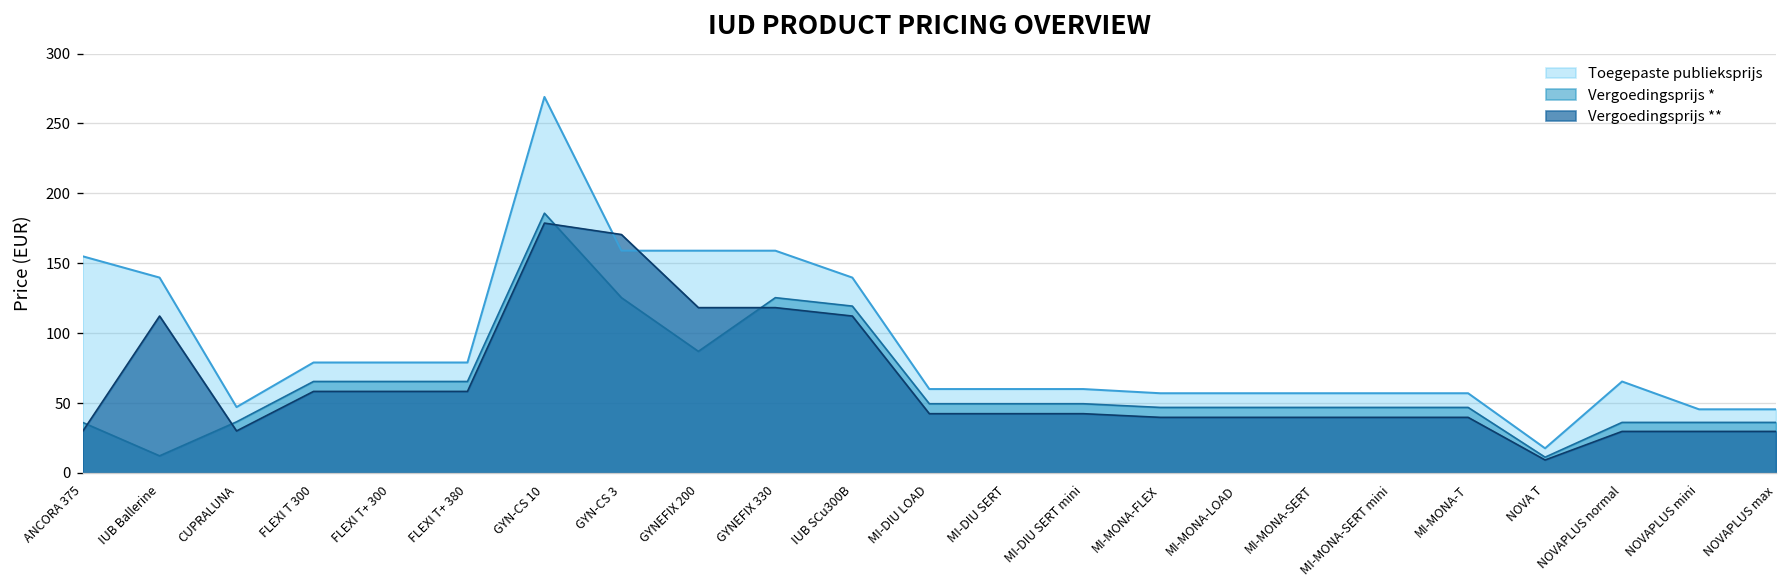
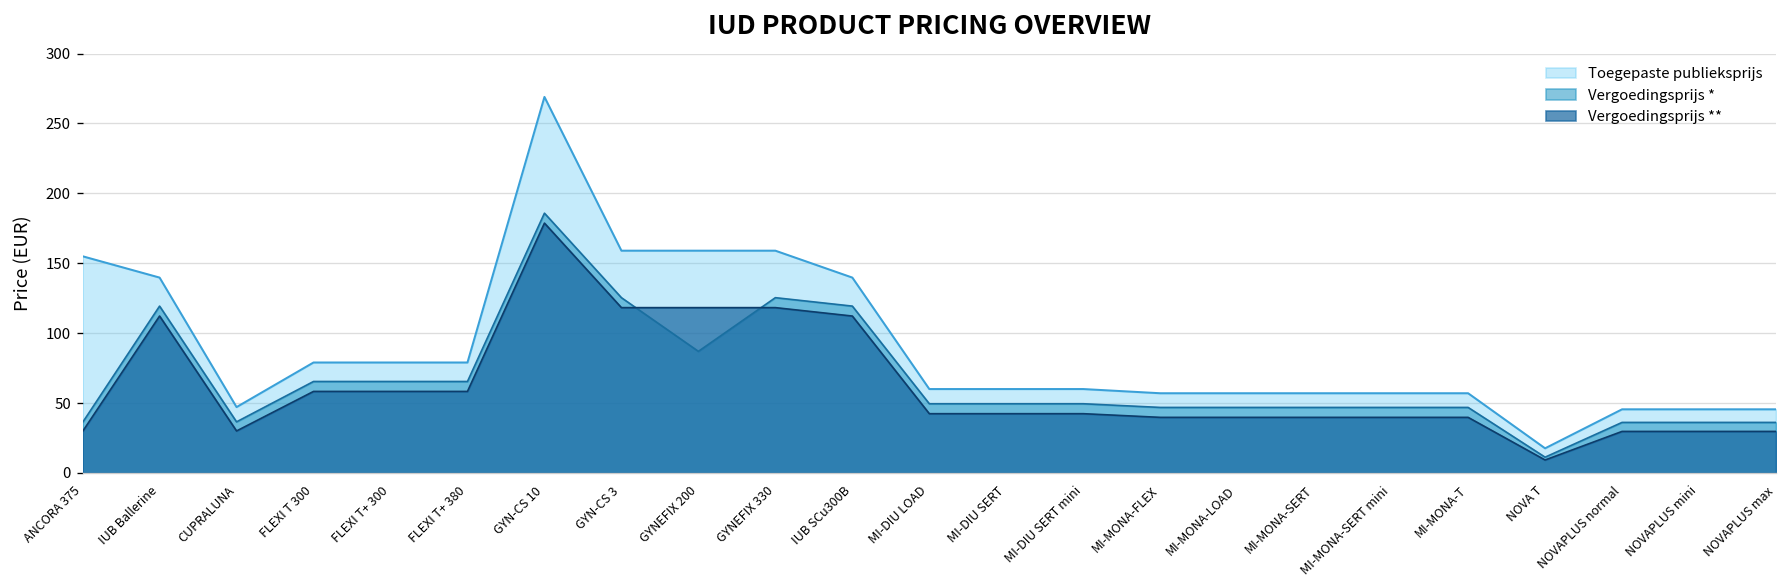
Vergoedingsprijs *, IUB Ballerine: 12 -> 119
Vergoedingsprijs **, GYN-CS 3: 171 -> 118
Toegepaste publieksprijs, NOVAPLUS normal: 65 -> 46
